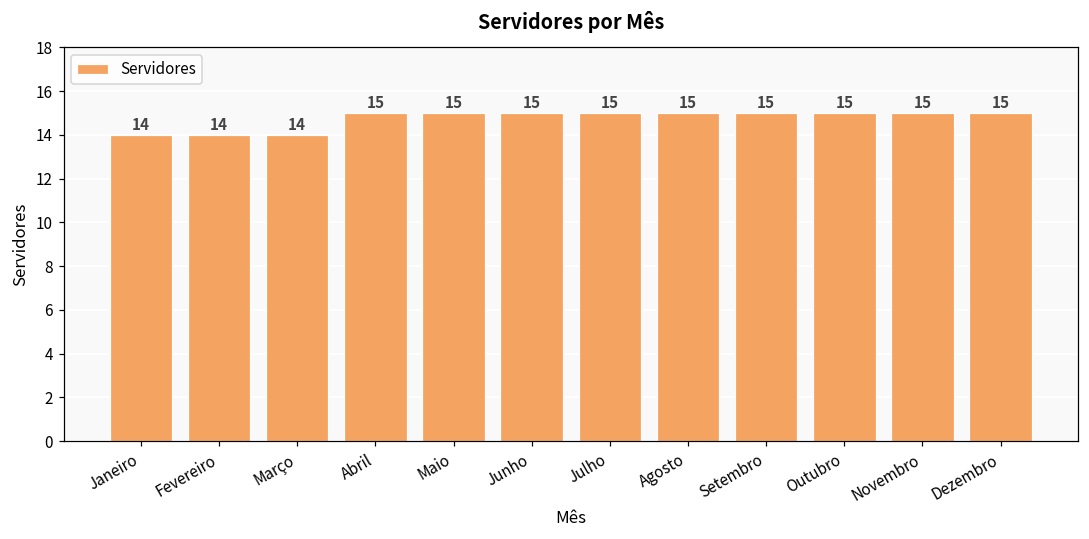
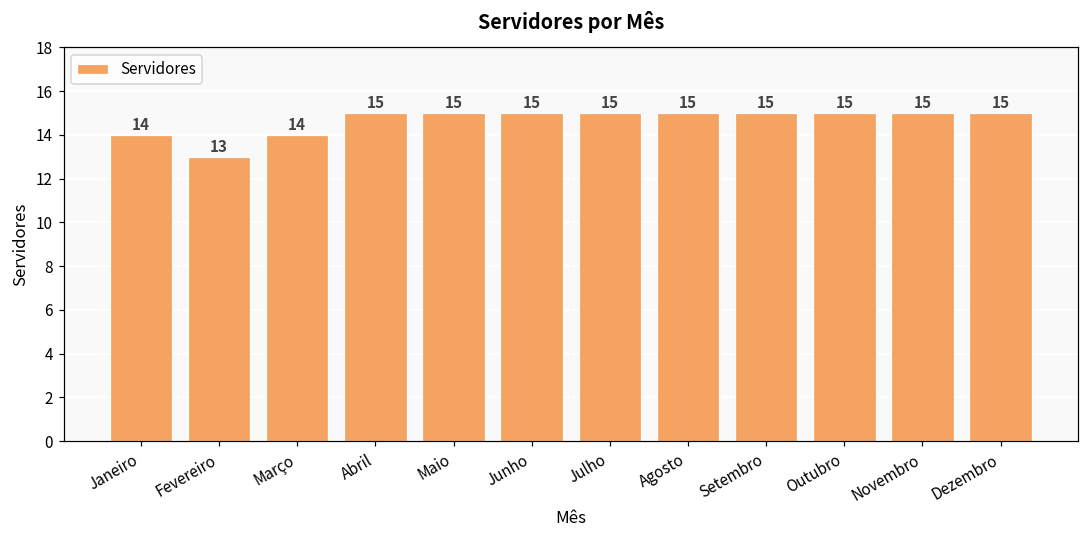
Fevereiro: 14 -> 13
